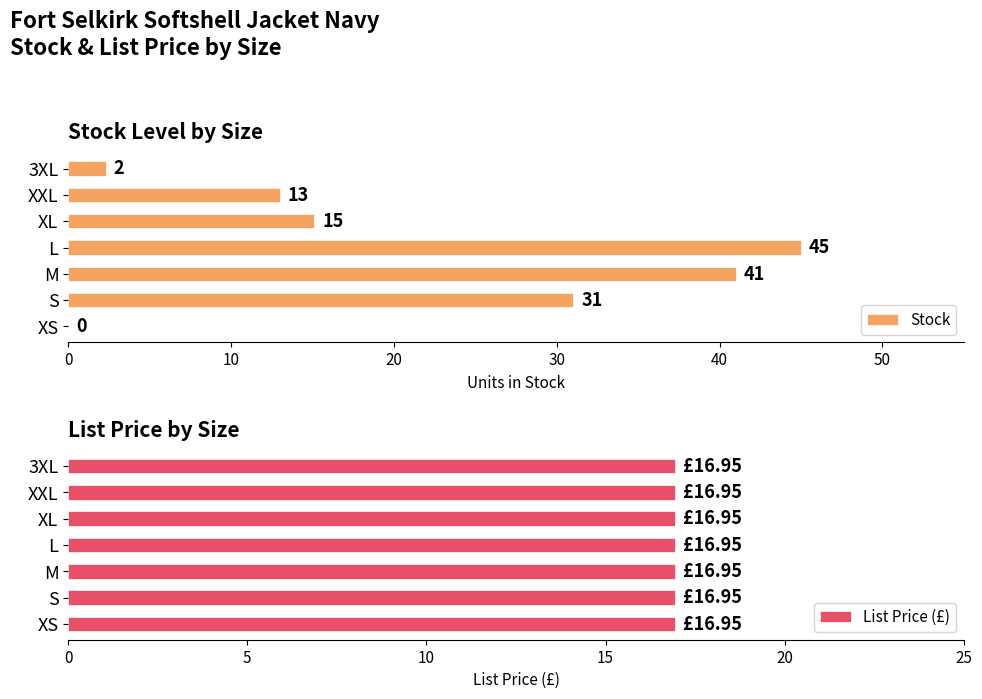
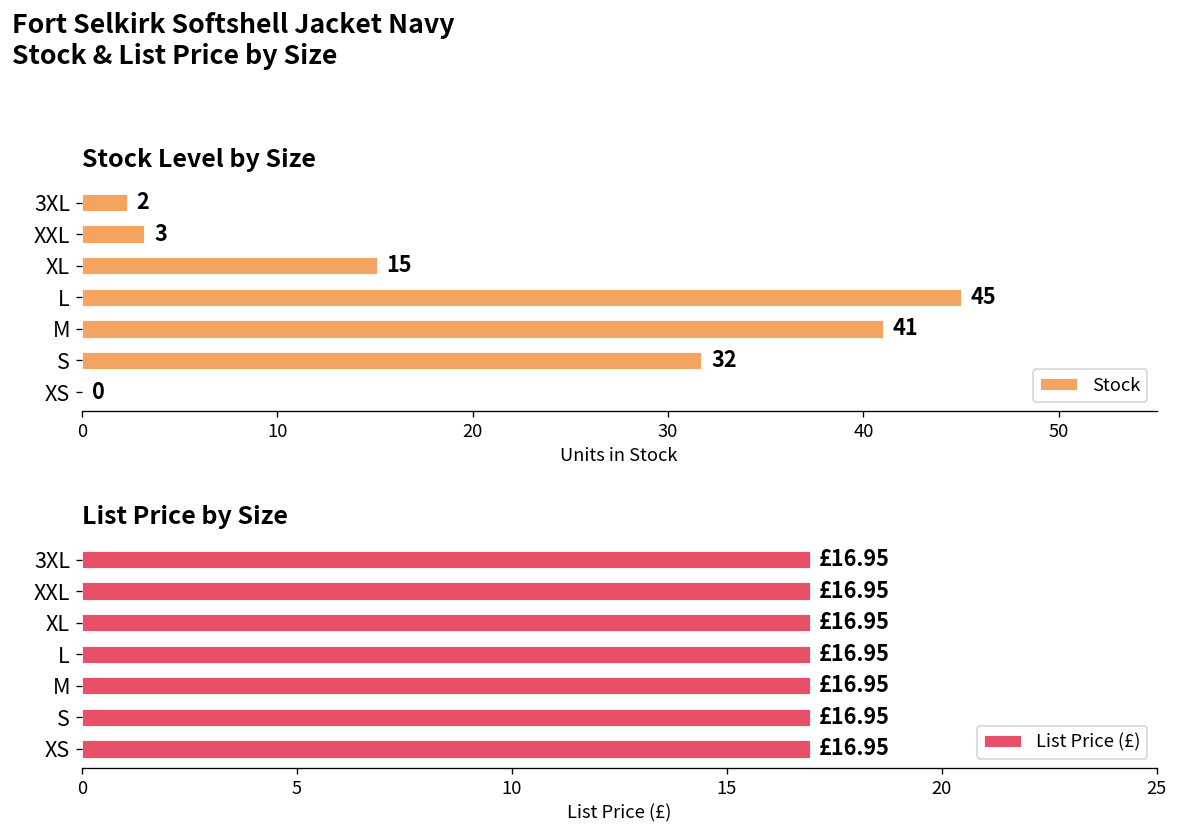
Stock Level by Size, XXL: 13 -> 3
Stock Level by Size, S: 31 -> 32
